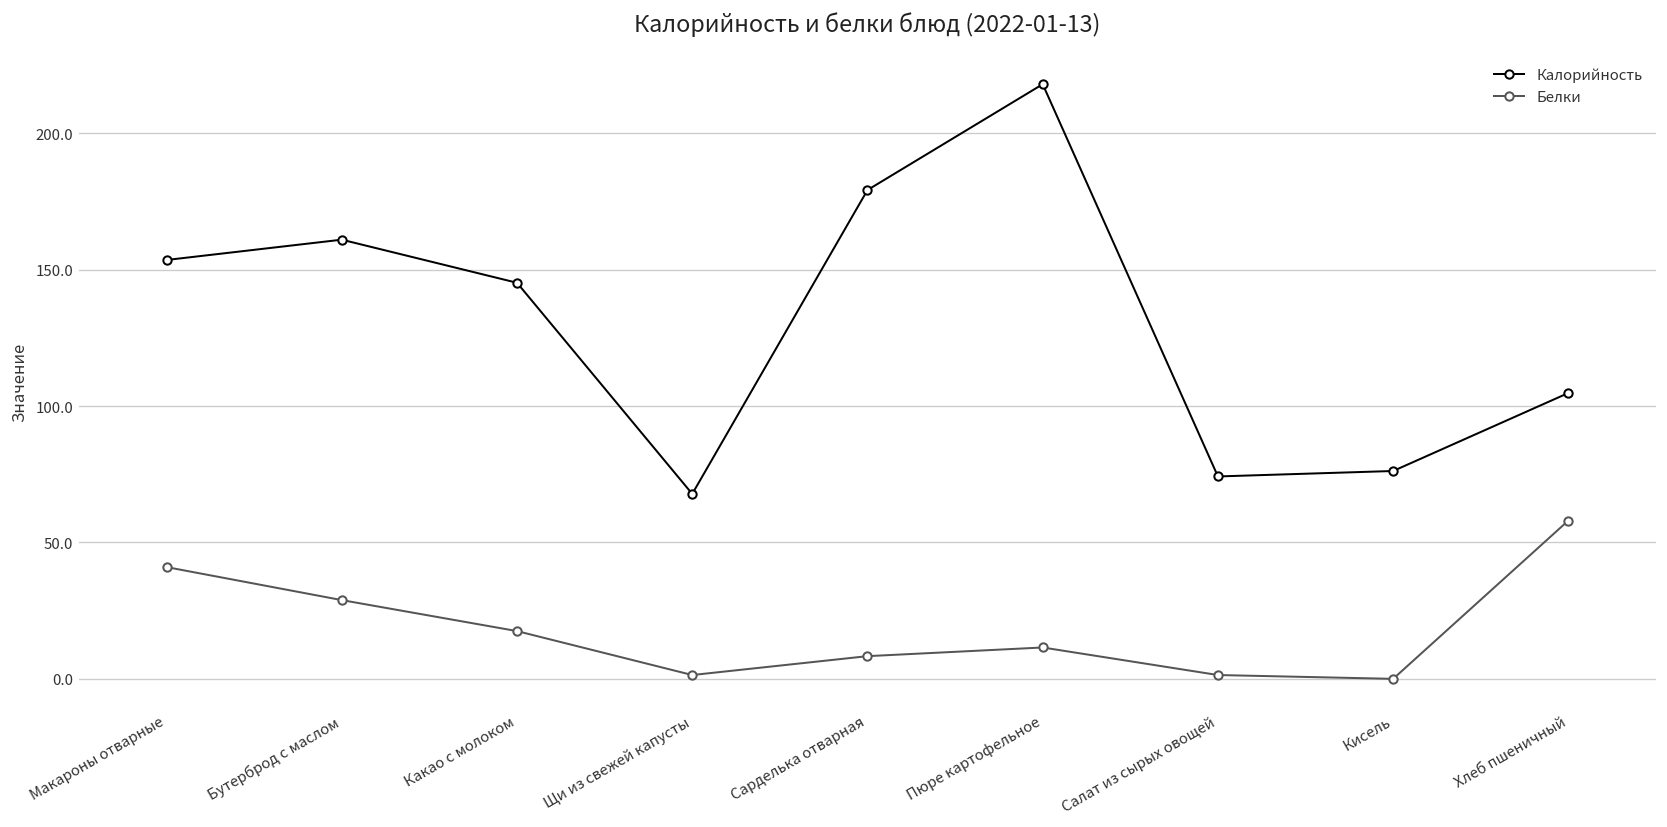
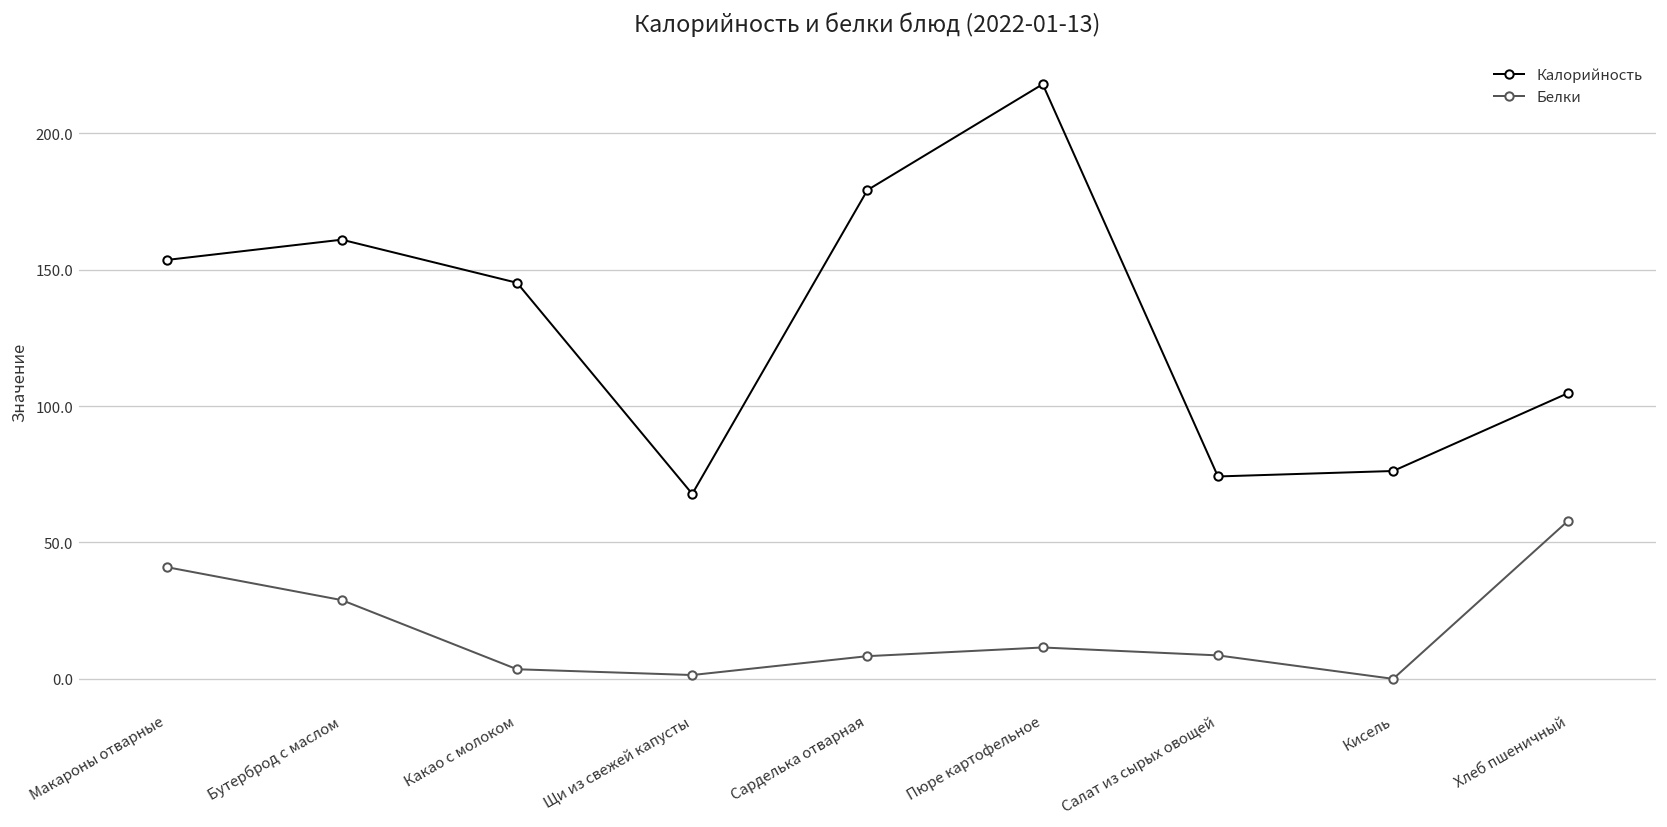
Белки, Какао с молоком: 18 -> 4
Белки, Салат из сырых овощей: 1 -> 9
